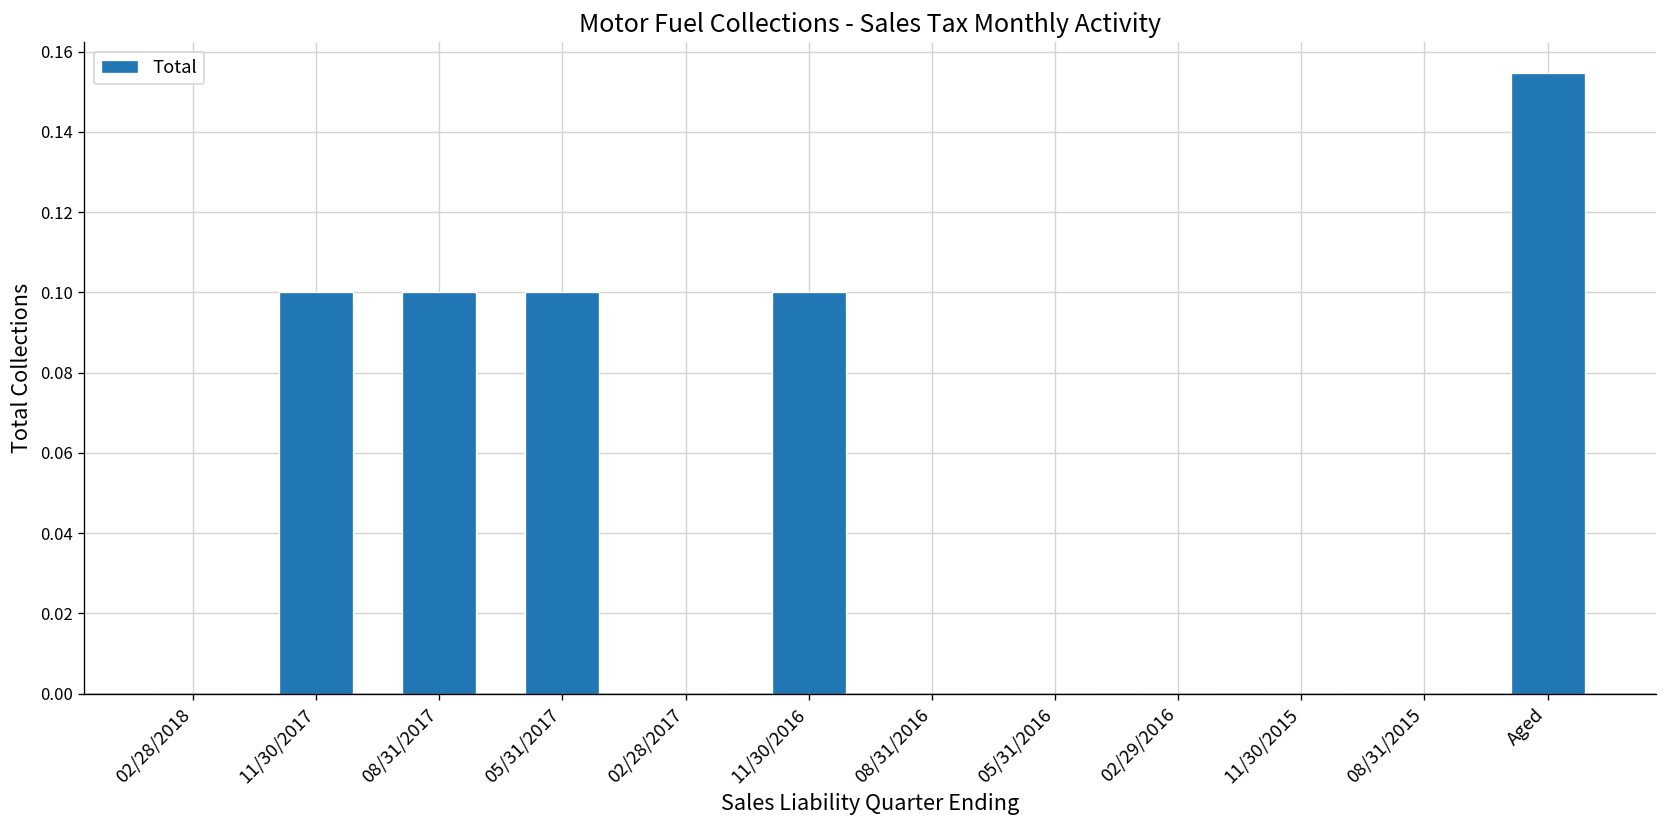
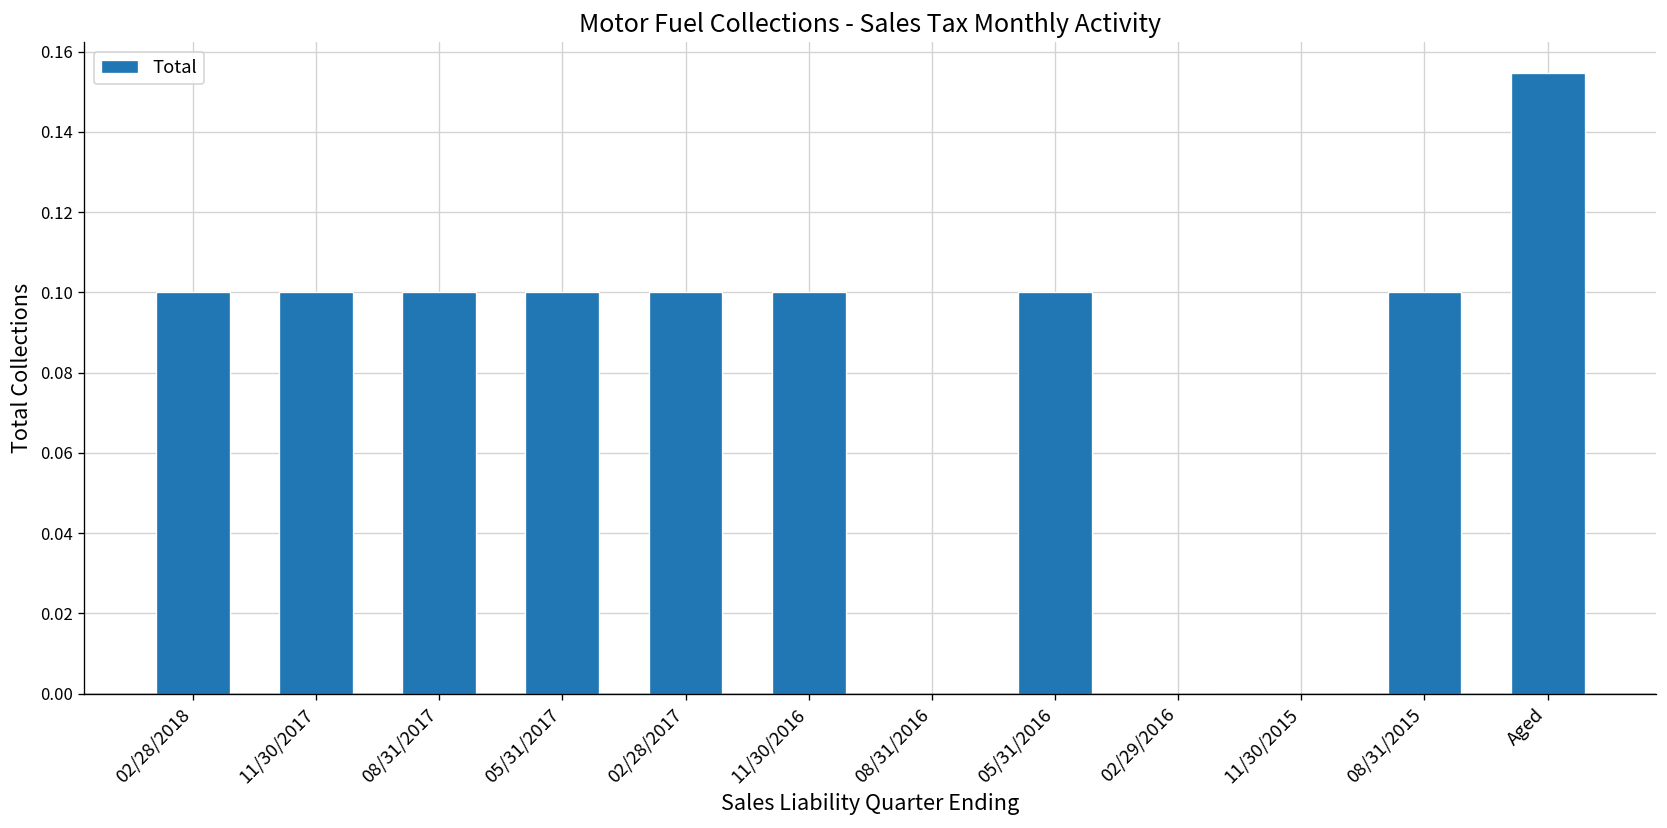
02/28/2018: 0.0 -> 0.1
02/28/2017: 0.0 -> 0.1
05/31/2016: 0.0 -> 0.1
08/31/2015: 0.0 -> 0.1
